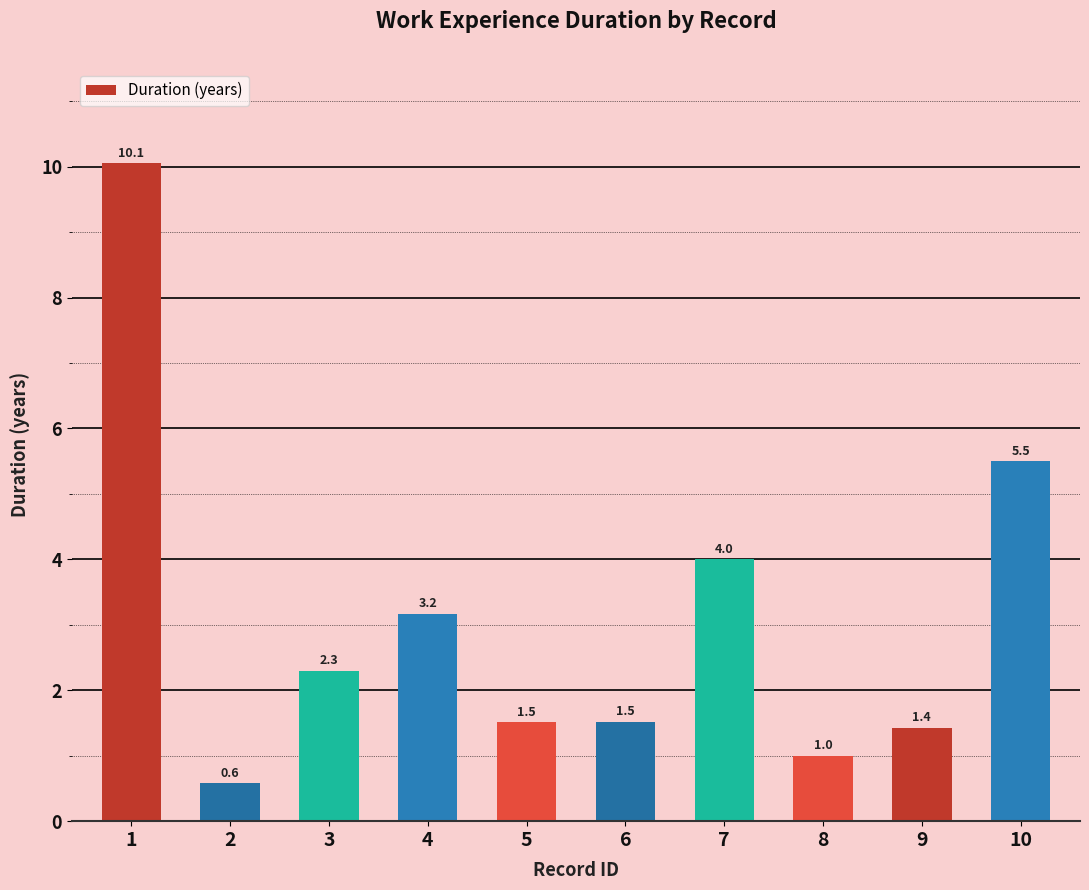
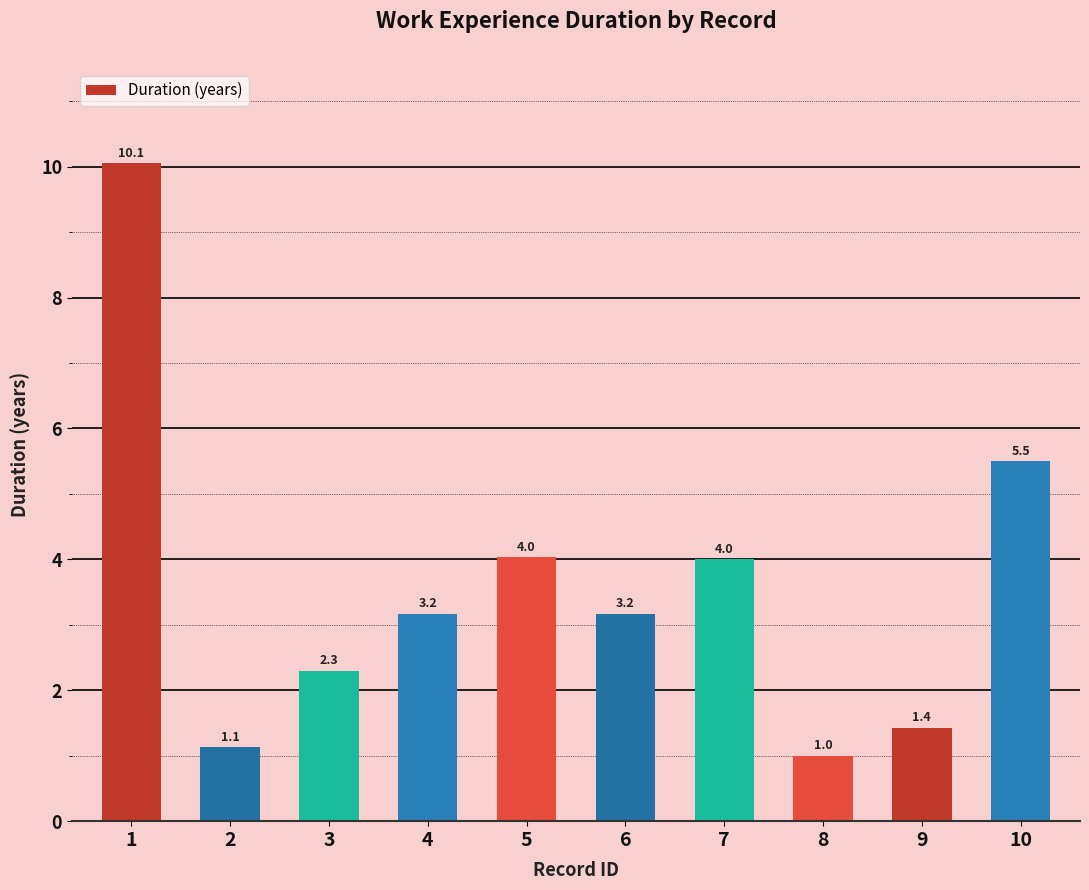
2: 0.6 -> 1.1
5: 1.5 -> 4.0
6: 1.5 -> 3.2
